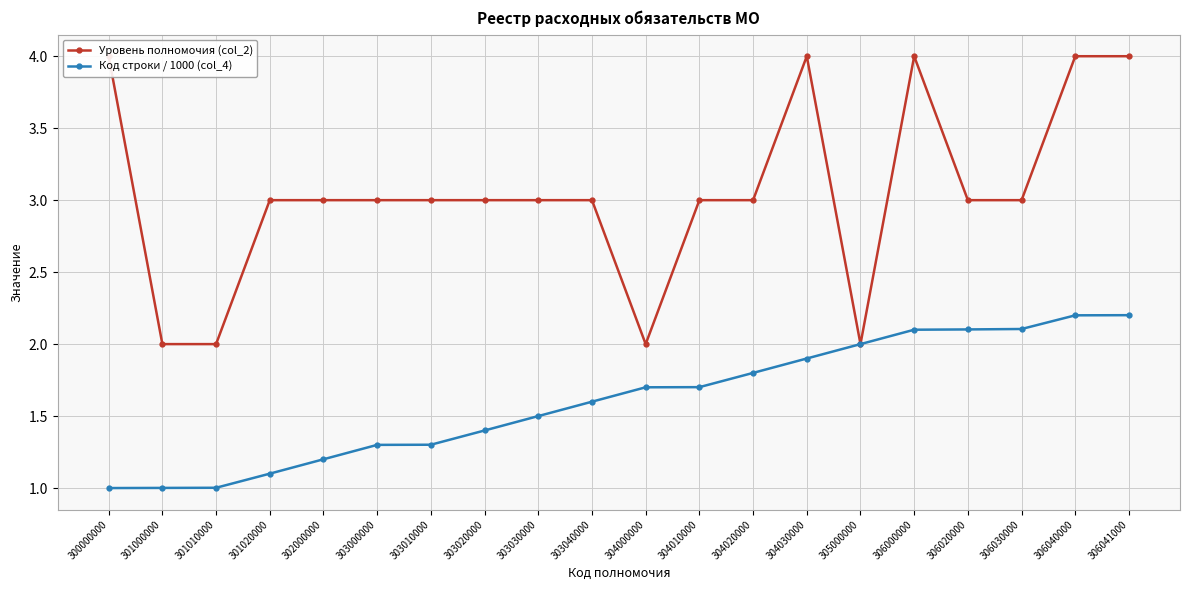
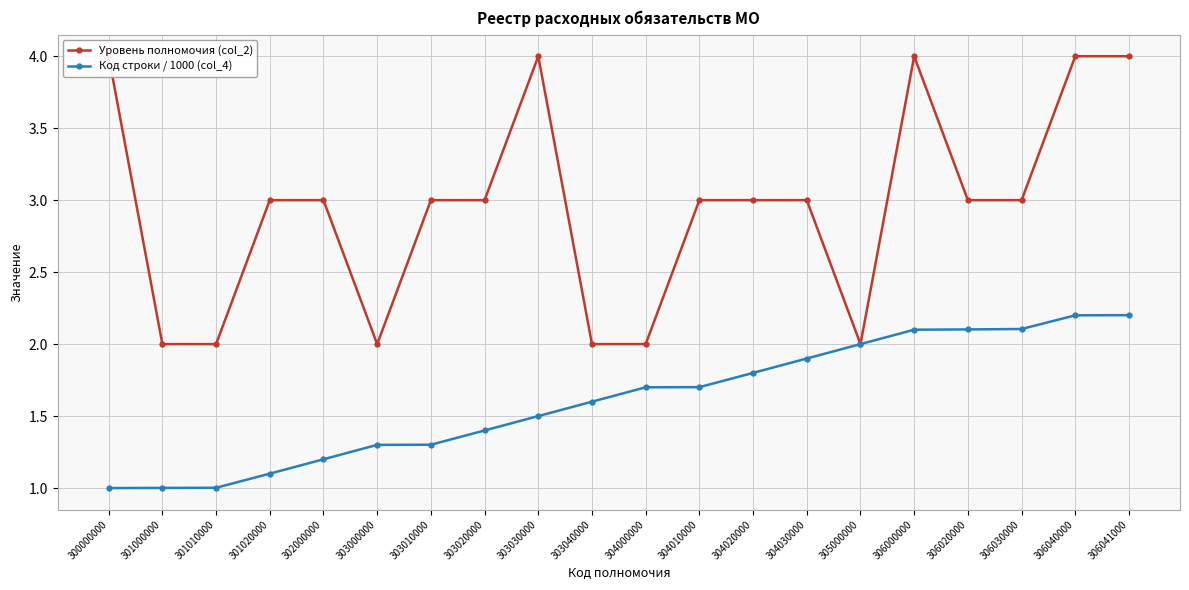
Уровень полномочия (col_2), 303000000: 3 -> 2
Уровень полномочия (col_2), 303030000: 3 -> 4
Уровень полномочия (col_2), 303040000: 3 -> 2
Уровень полномочия (col_2), 304030000: 4 -> 3
